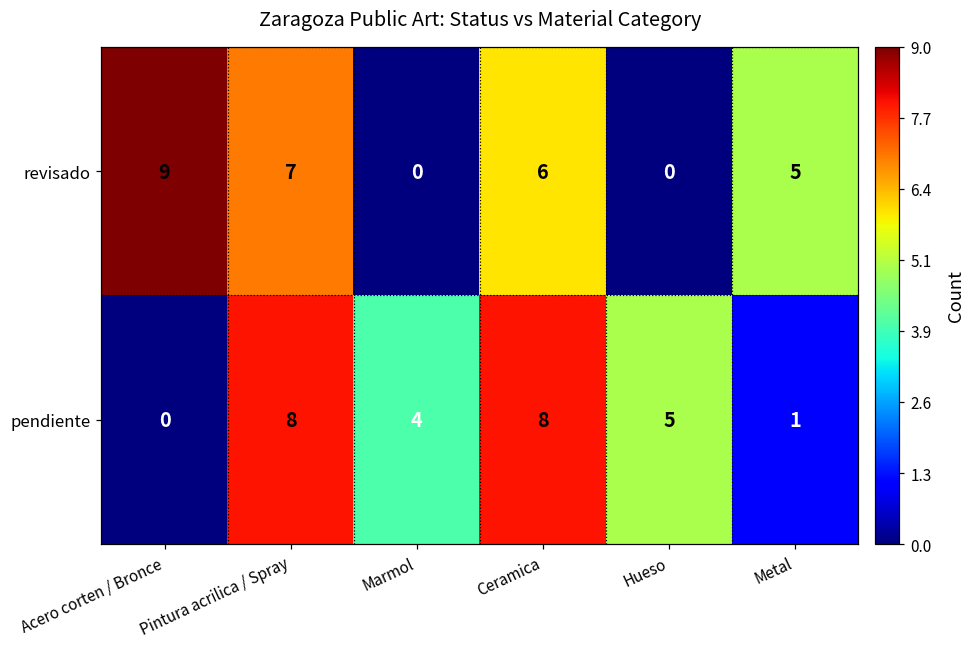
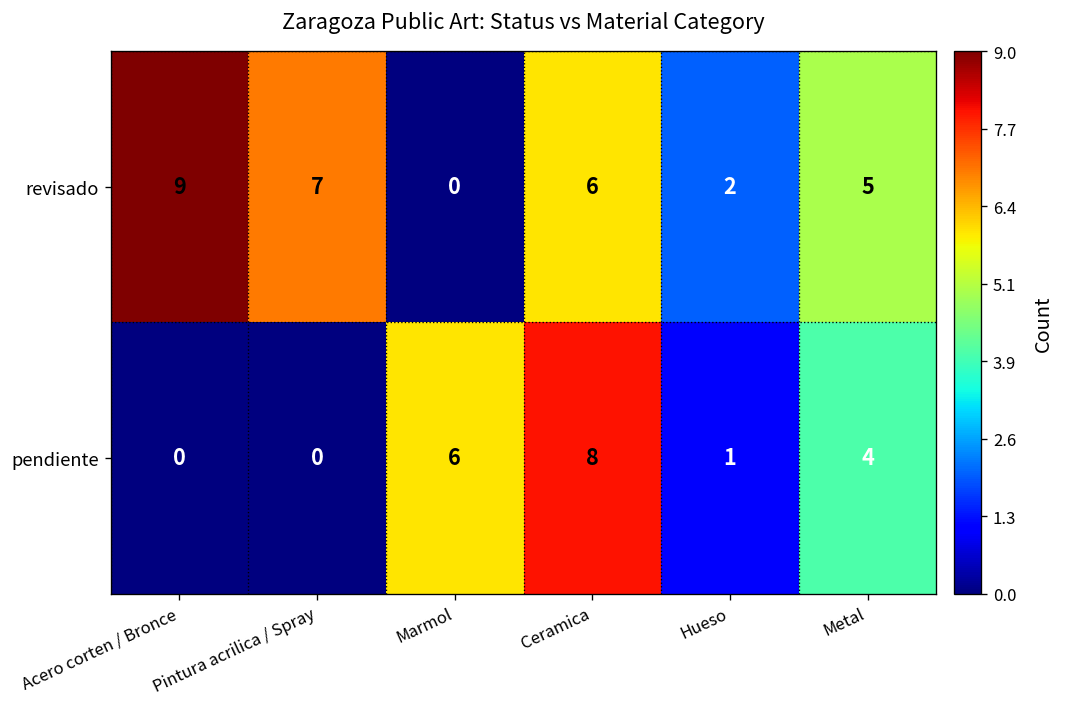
revisado, Hueso: 0 -> 2
pendiente, Pintura acrilica / Spray: 8 -> 0
pendiente, Marmol: 4 -> 6
pendiente, Hueso: 5 -> 1
pendiente, Metal: 1 -> 4
